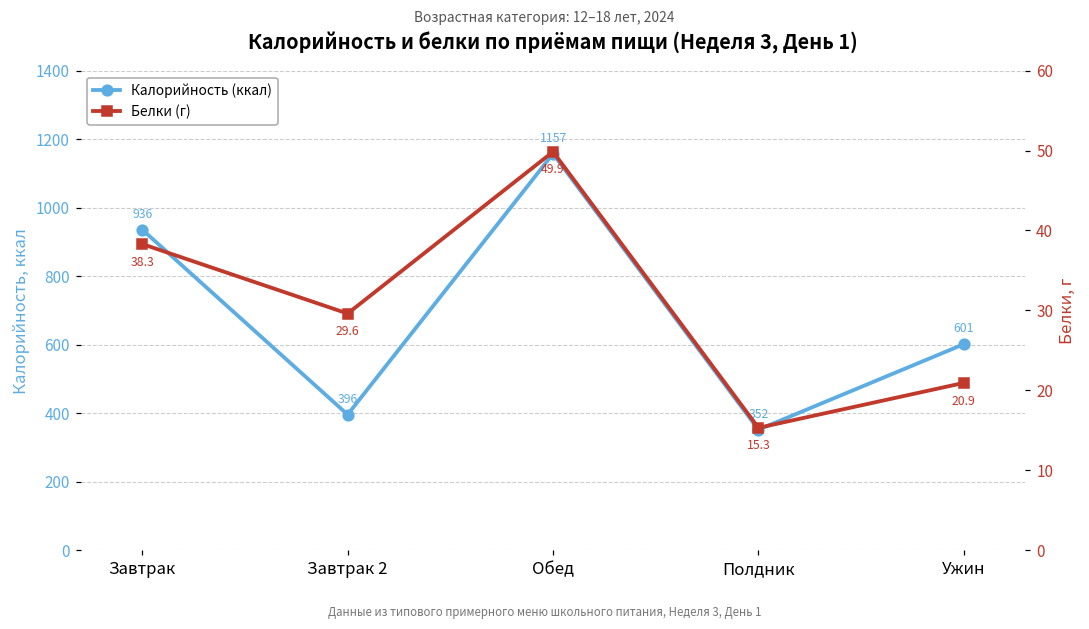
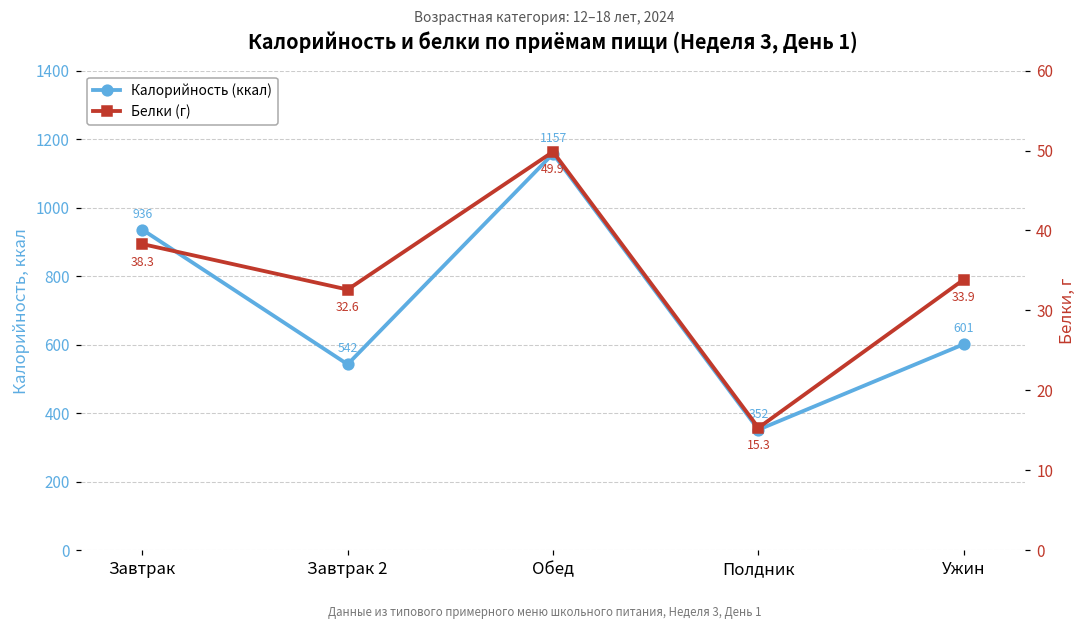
Калорийность (ккал), Завтрак 2: 396 -> 542
Белки (г), Завтрак 2: 29.6 -> 32.6
Белки (г), Ужин: 20.9 -> 33.9
